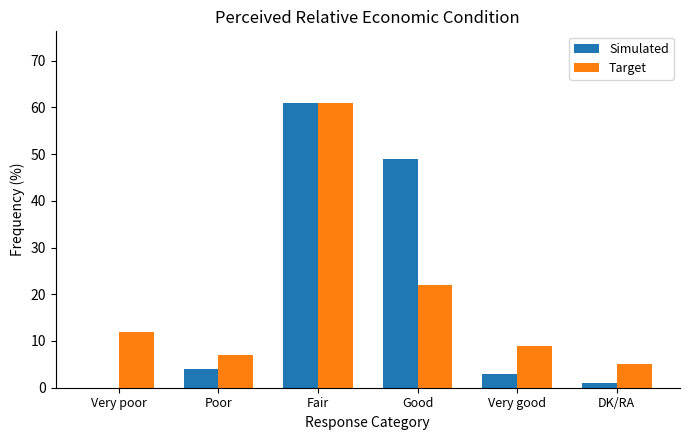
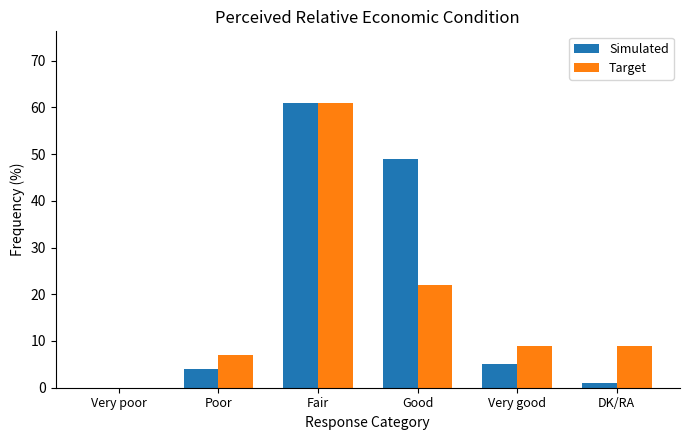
Target, Very poor: 12 -> 0
Simulated, Very good: 3 -> 5
Target, DK/RA: 5 -> 9
